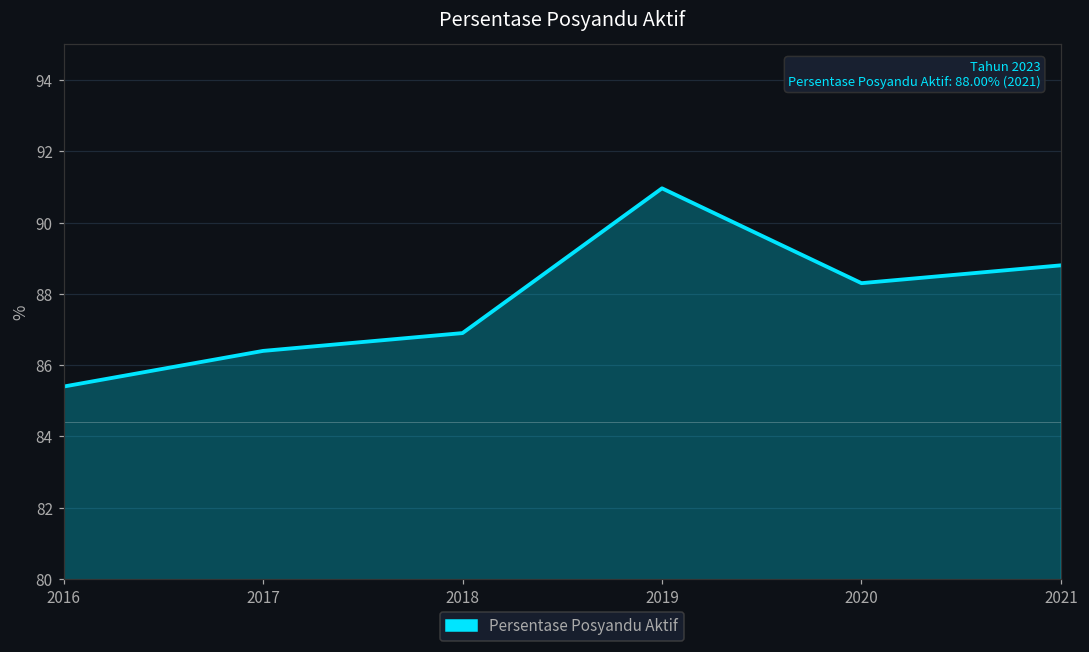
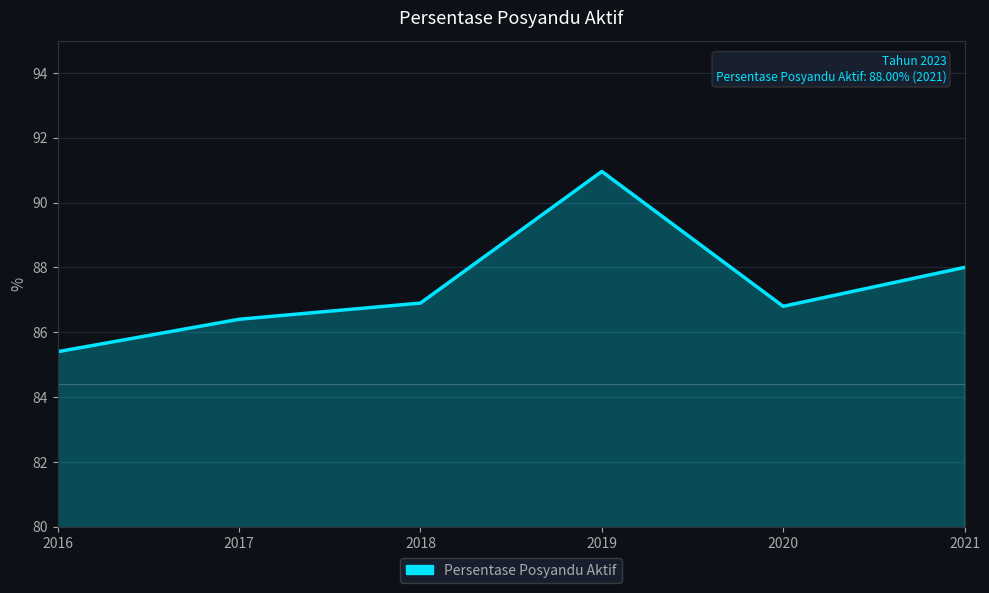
2020: 88.3 -> 86.8
2021: 88.8 -> 88.0
